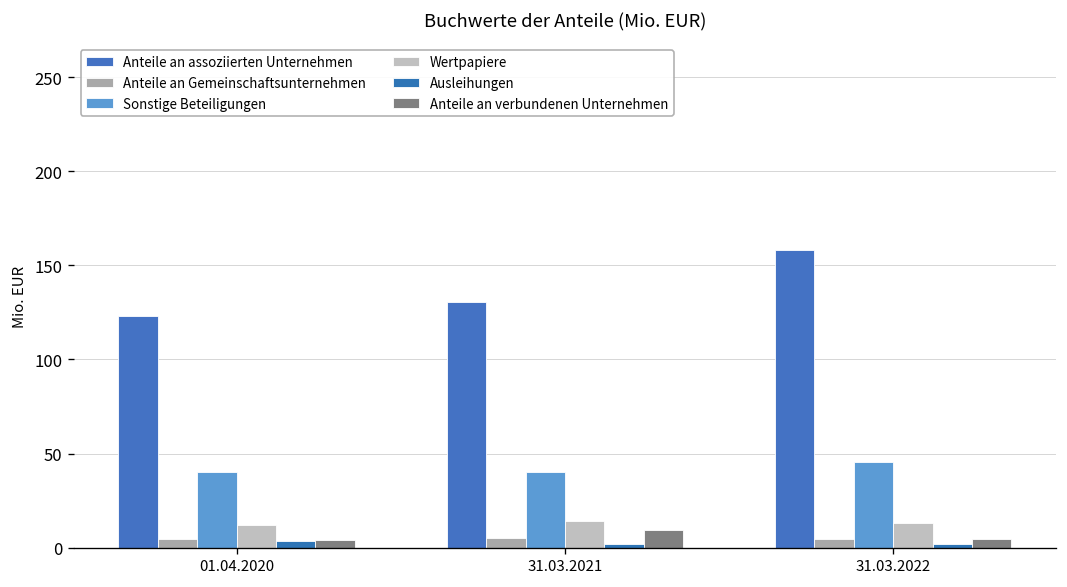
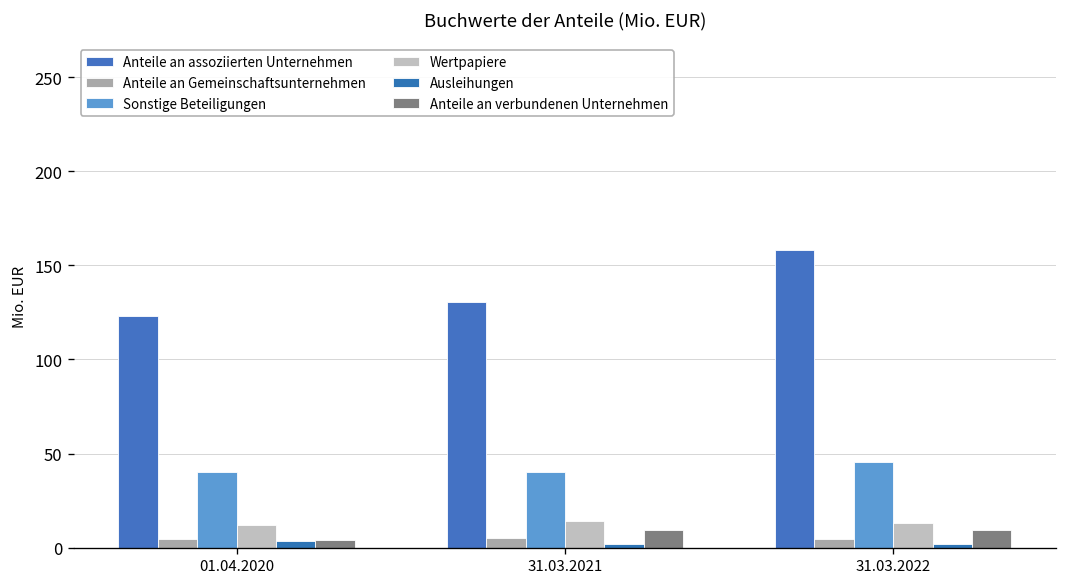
Anteile an verbundenen Unternehmen, 31.03.2022: 4 -> 10
